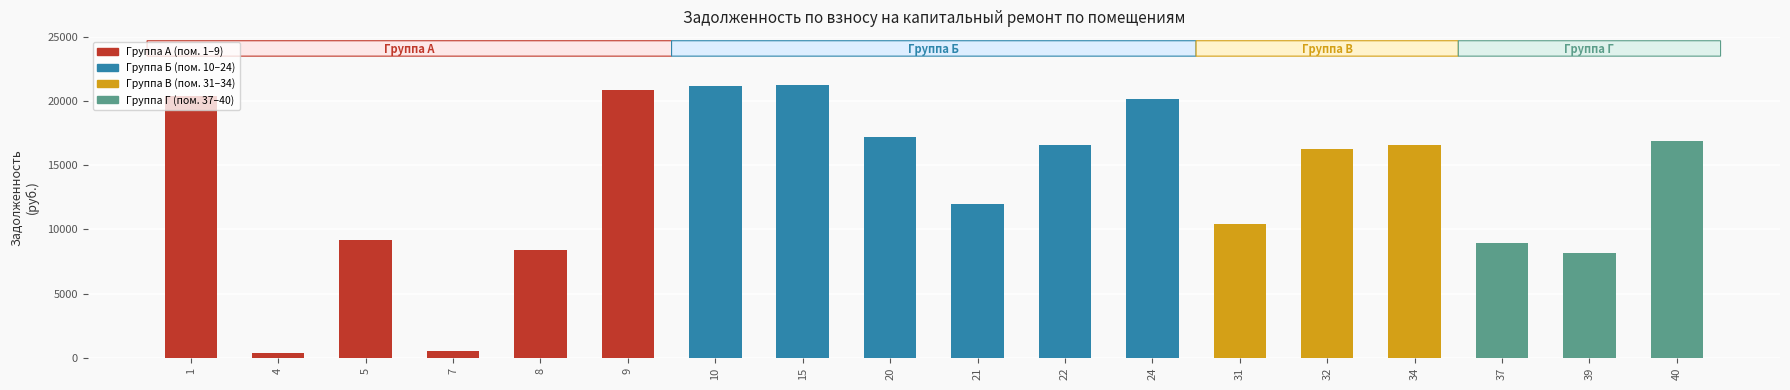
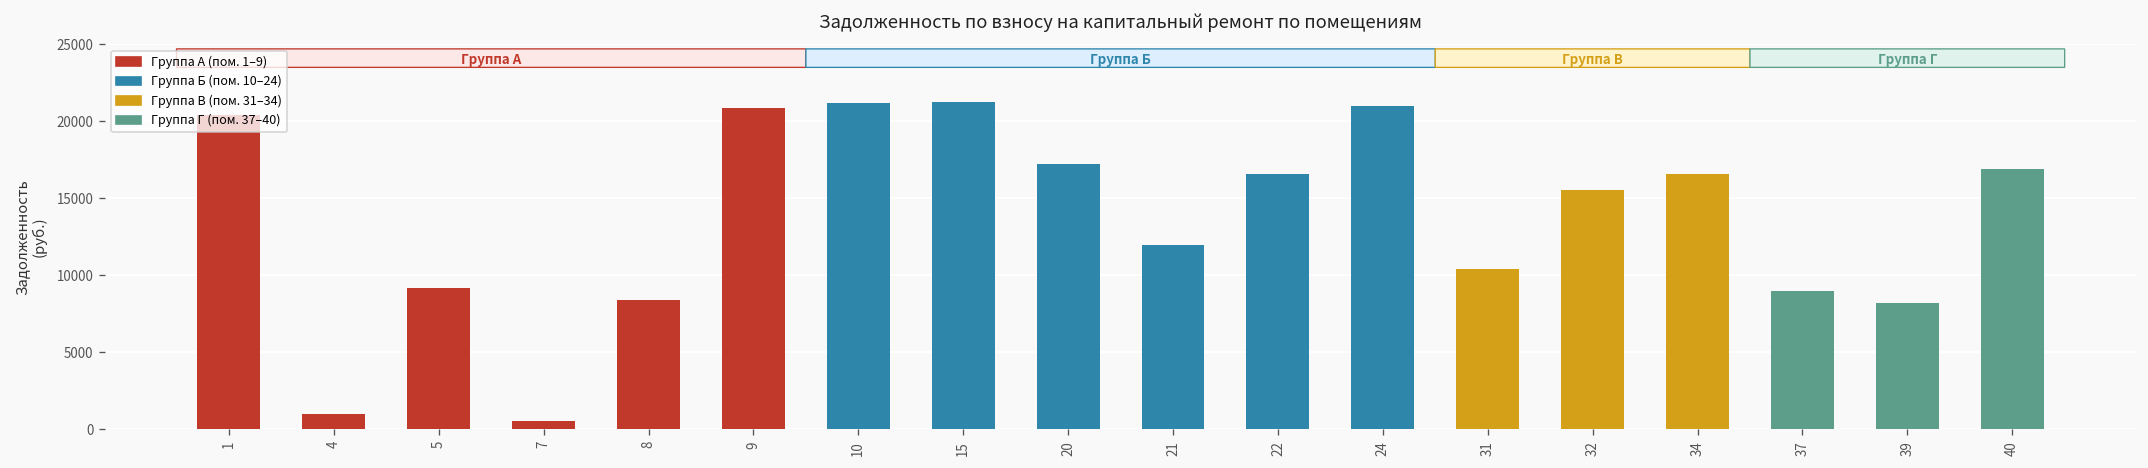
4: 300 -> 1000
24: 20200 -> 21000
32: 16300 -> 15600
